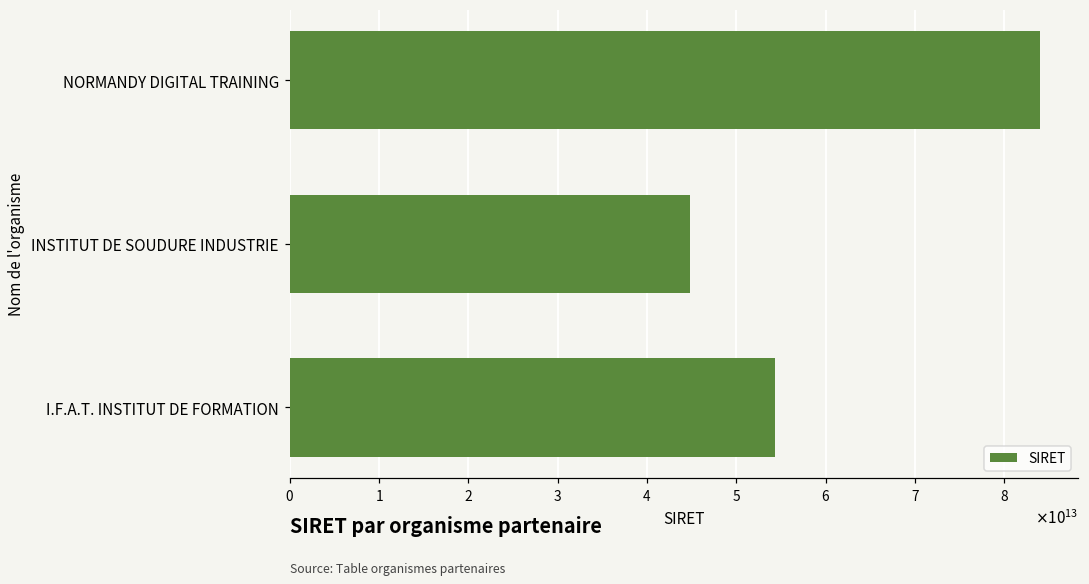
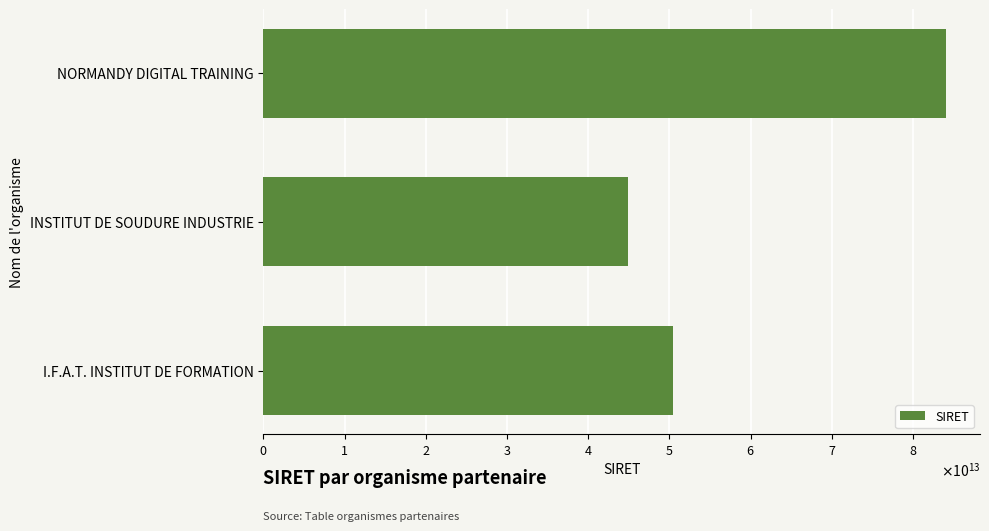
I.F.A.T. INSTITUT DE FORMATION: 54000000000000 -> 50000000000000
